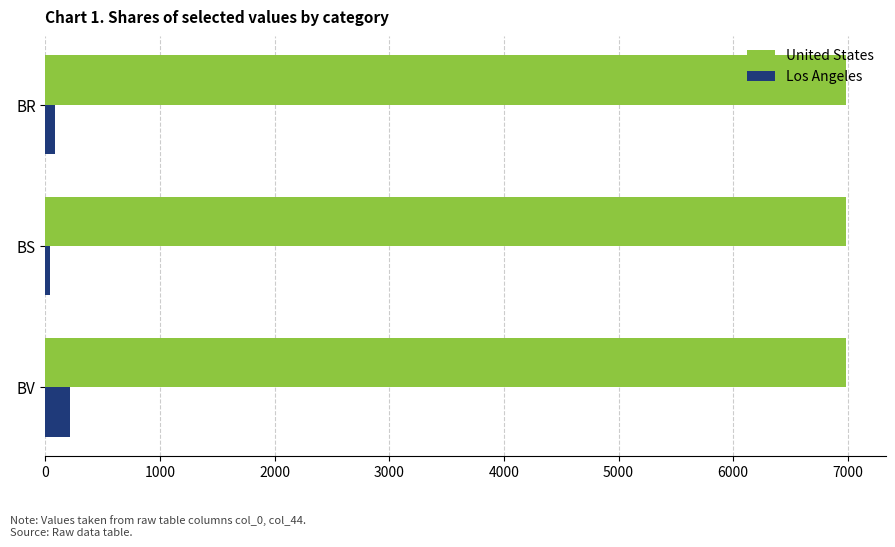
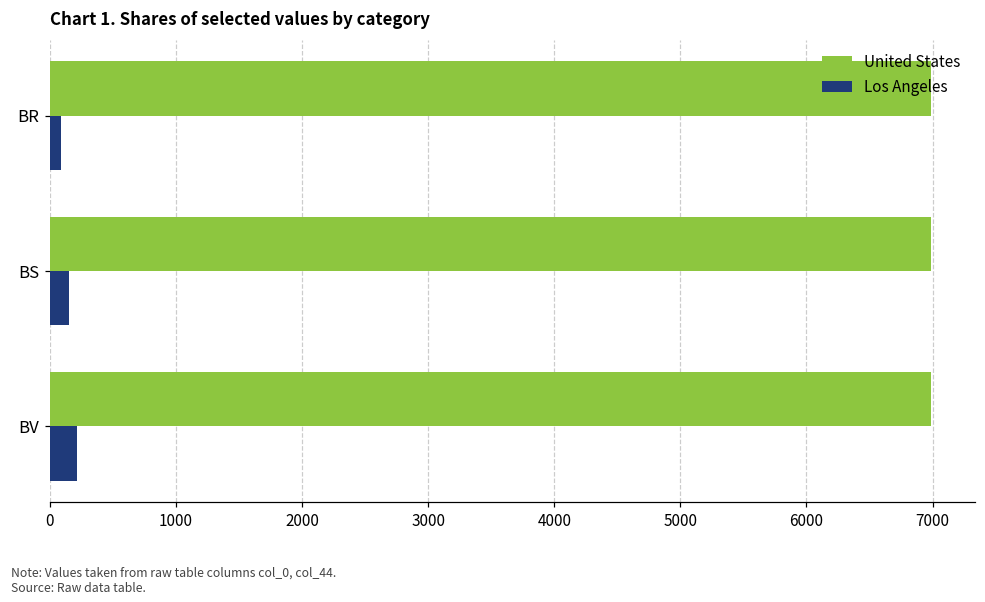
Los Angeles, BS: 40 -> 150
